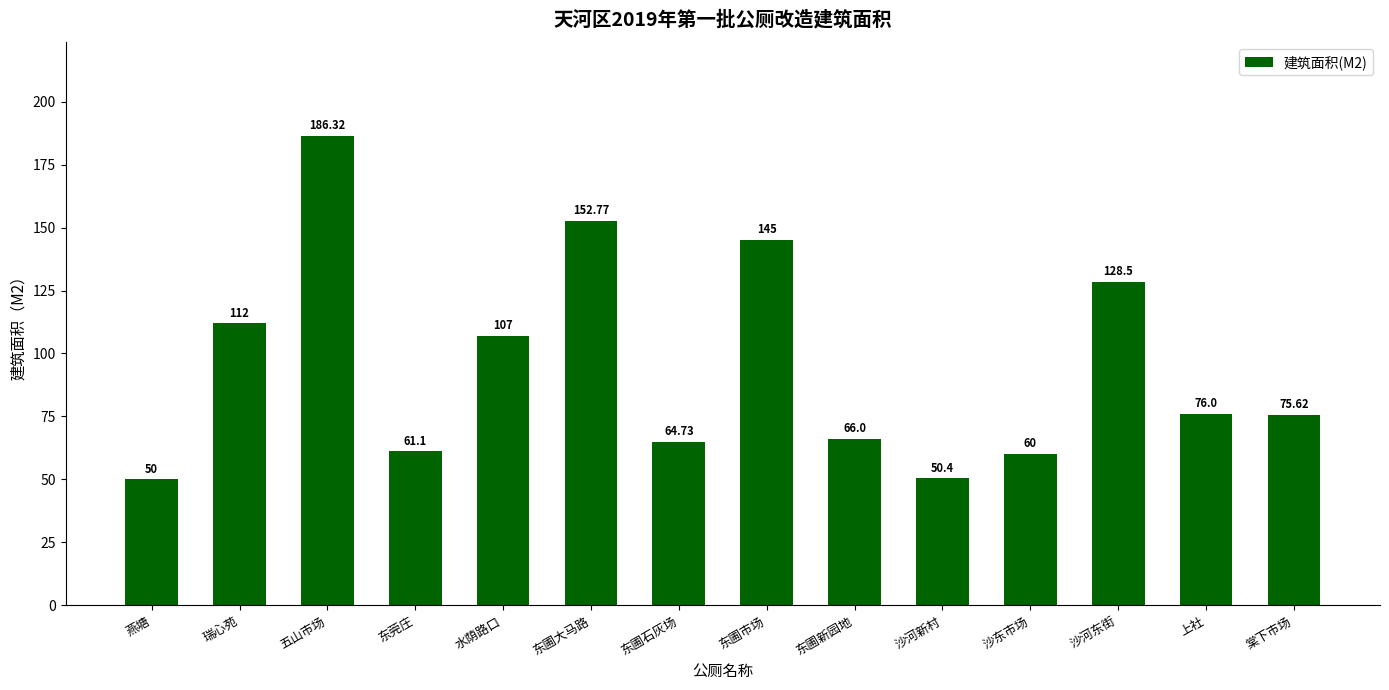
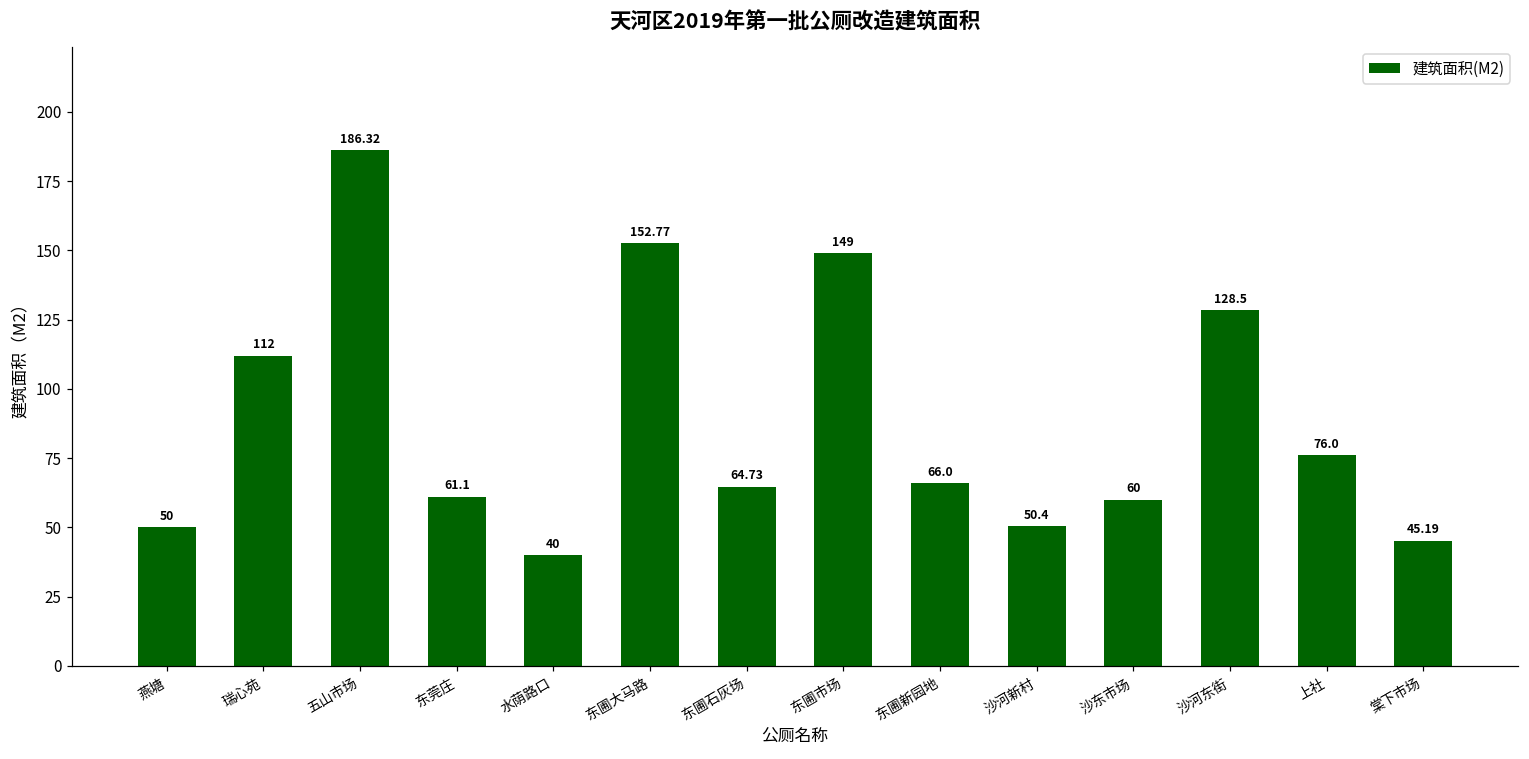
水荫路口: 107 -> 40
东圃市场: 145 -> 149
棠下市场: 75.62 -> 45.19
